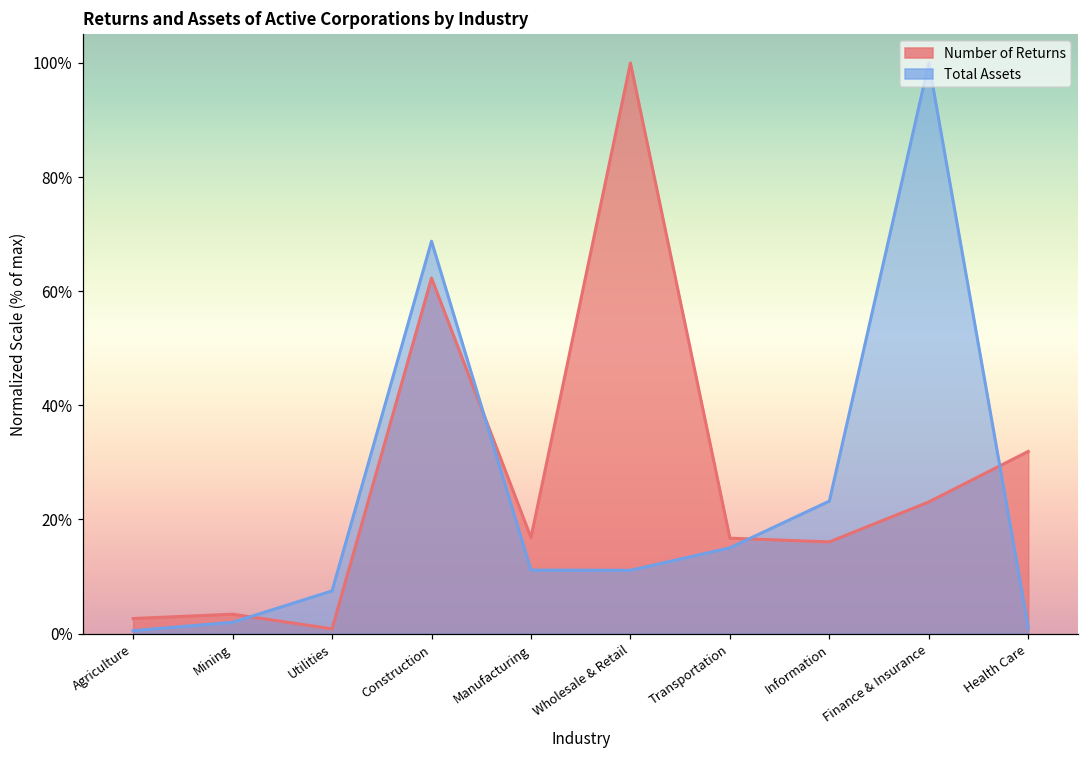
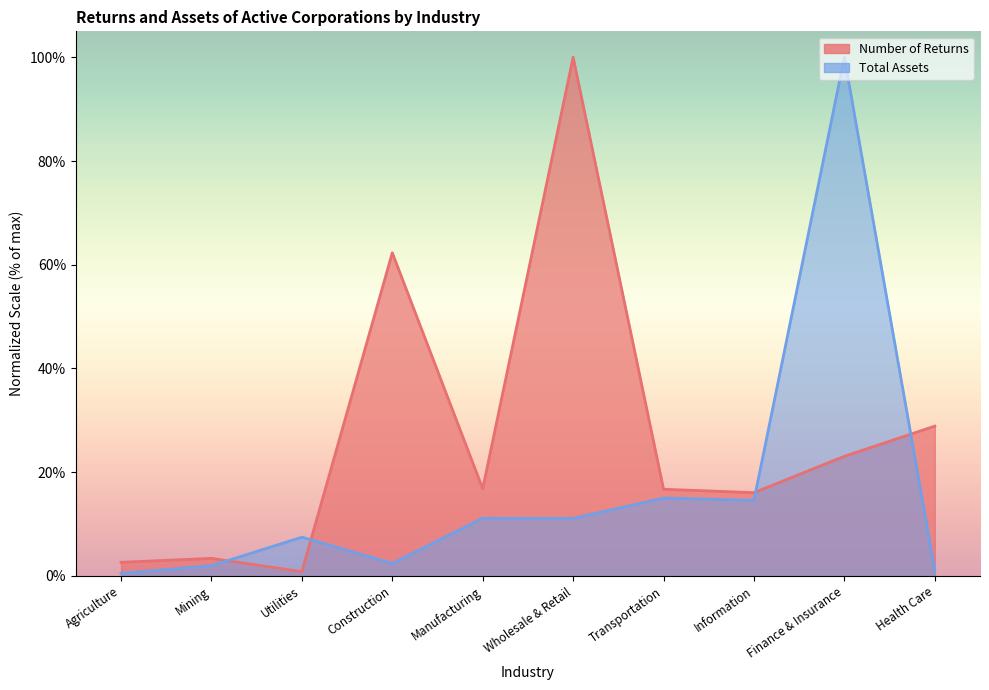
Total Assets, Construction: 69% -> 2%
Total Assets, Information: 23% -> 15%
Number of Returns, Health Care: 32% -> 29%
